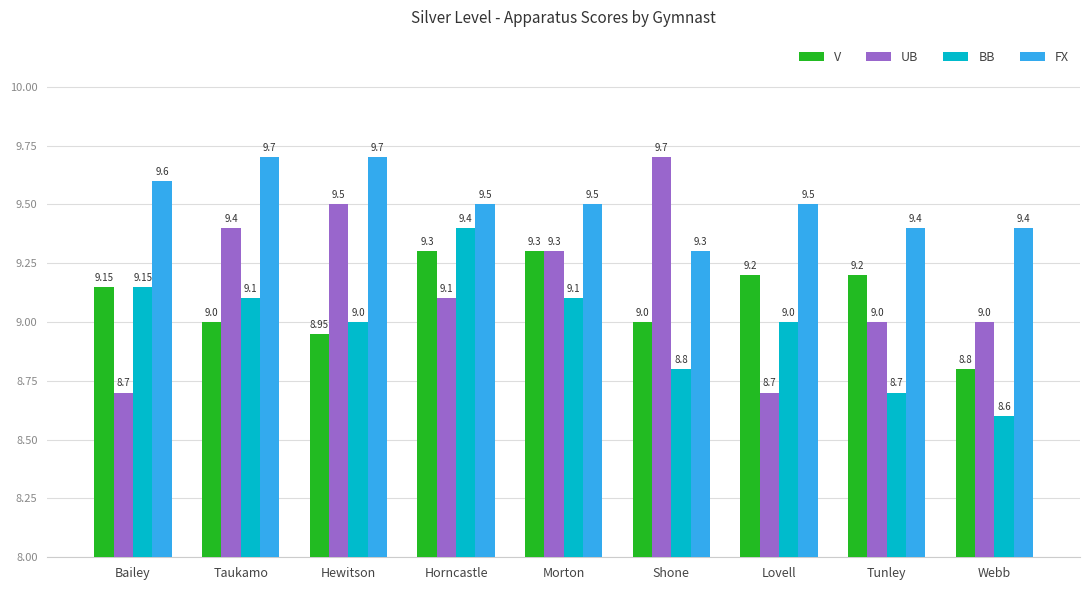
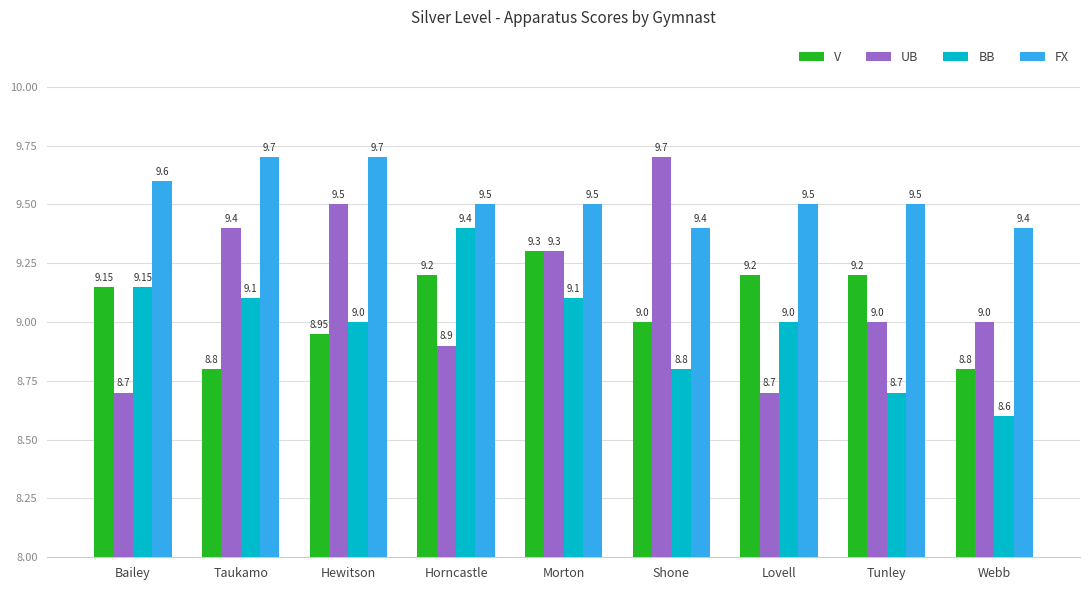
V, Taukamo: 9.0 -> 8.8
V, Horncastle: 9.3 -> 9.2
UB, Horncastle: 9.1 -> 8.9
FX, Shone: 9.3 -> 9.4
FX, Tunley: 9.4 -> 9.5
